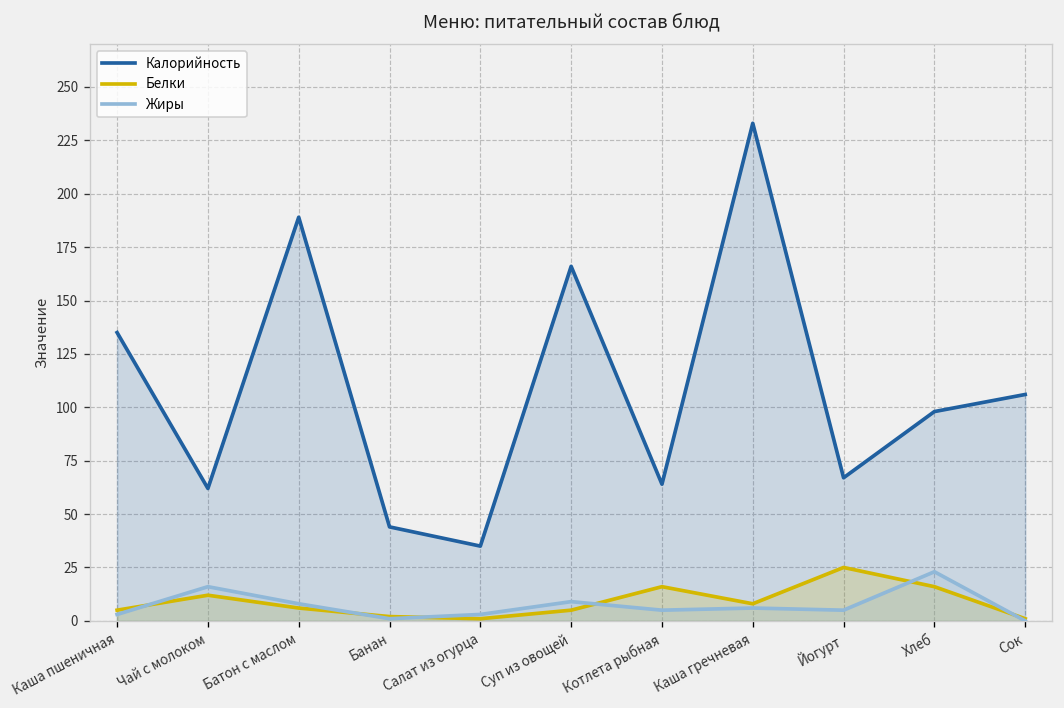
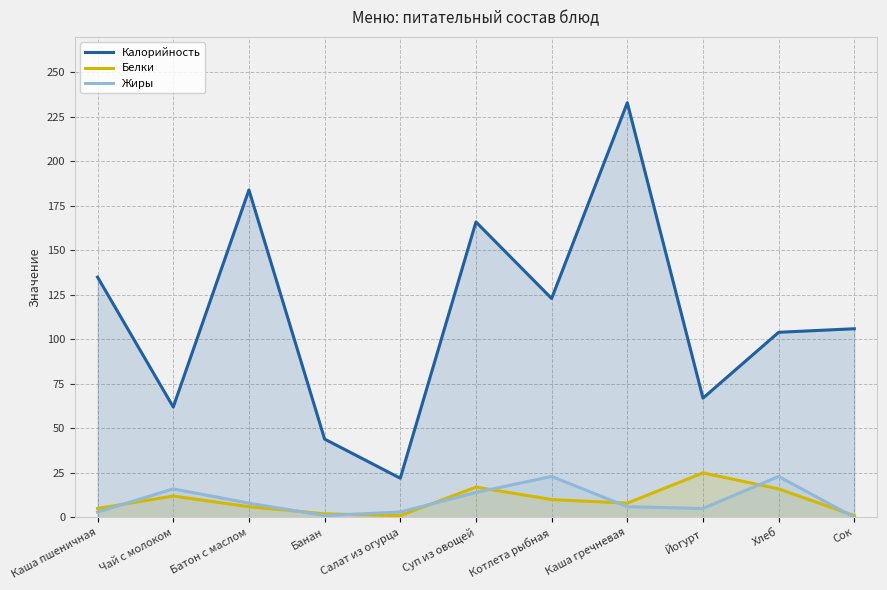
Калорийность, Батон с маслом: 189 -> 184
Калорийность, Салат из огурца: 35 -> 22
Белки, Суп из овощей: 5 -> 17
Жиры, Суп из овощей: 9 -> 14
Калорийность, Котлета рыбная: 64 -> 123
Белки, Котлета рыбная: 16 -> 10
Жиры, Котлета рыбная: 5 -> 23
Калорийность, Хлеб: 98 -> 104
